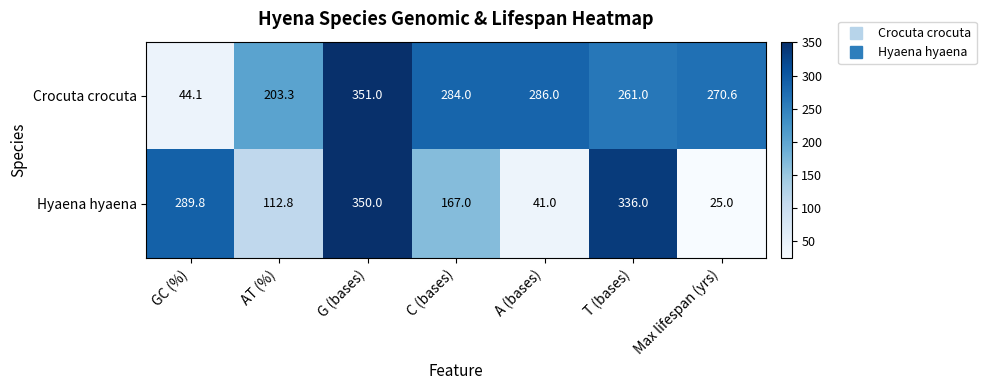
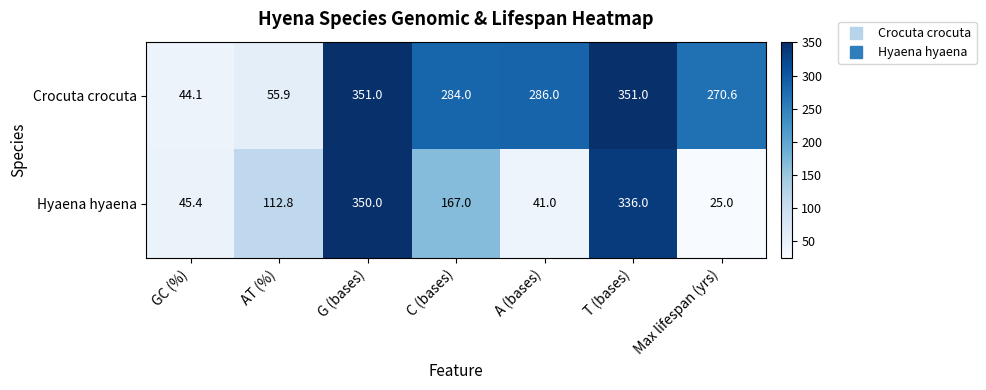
Crocuta crocuta, AT (%): 203.3 -> 55.9
Crocuta crocuta, T (bases): 261.0 -> 351.0
Hyaena hyaena, GC (%): 289.8 -> 45.4
